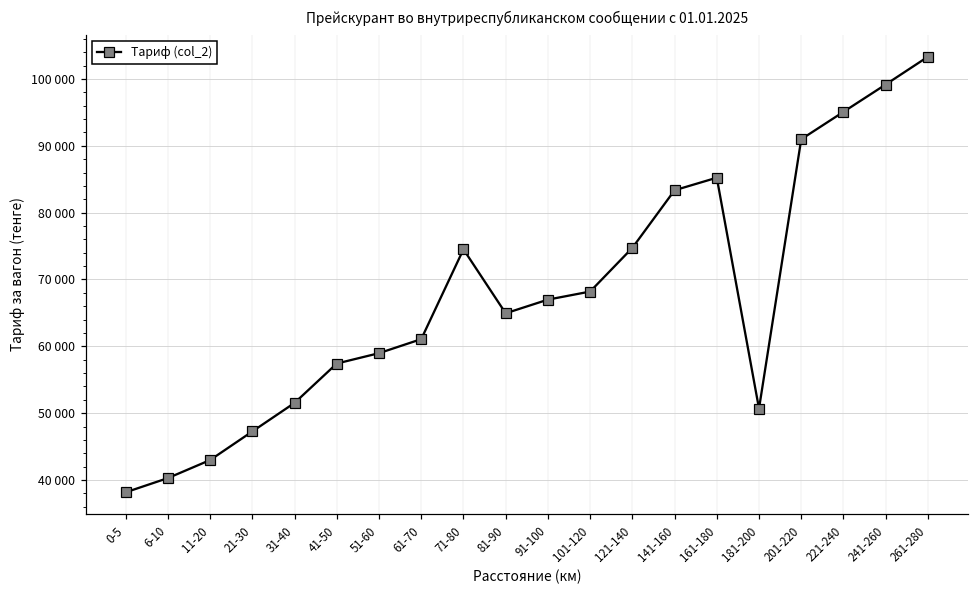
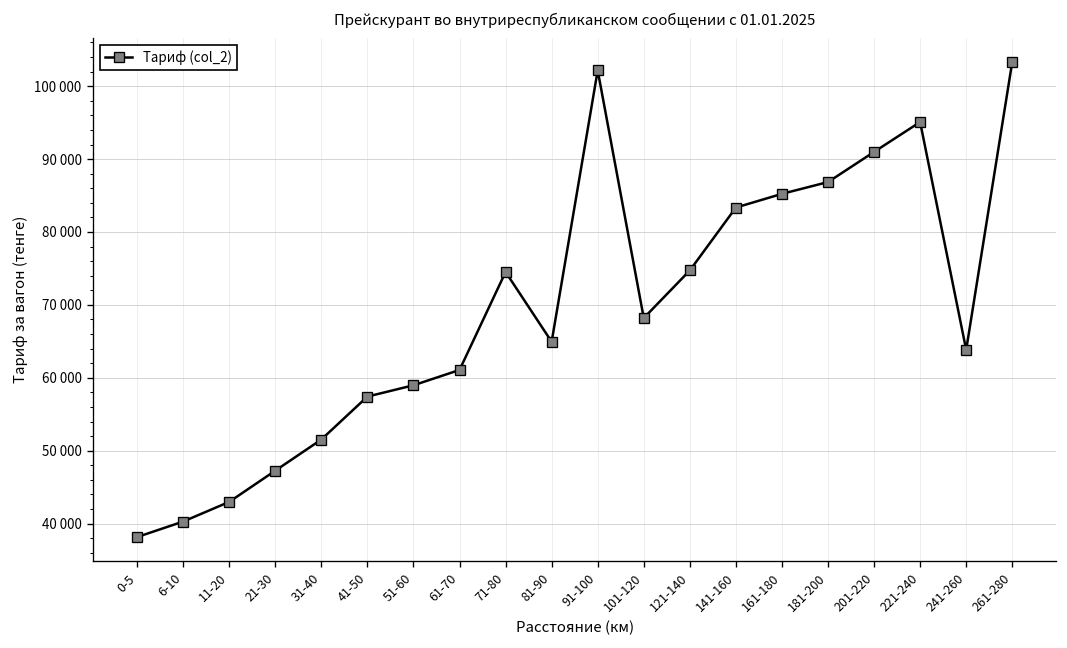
91-100: 67000 -> 102000
181-200: 51000 -> 87000
241-260: 99000 -> 64000
